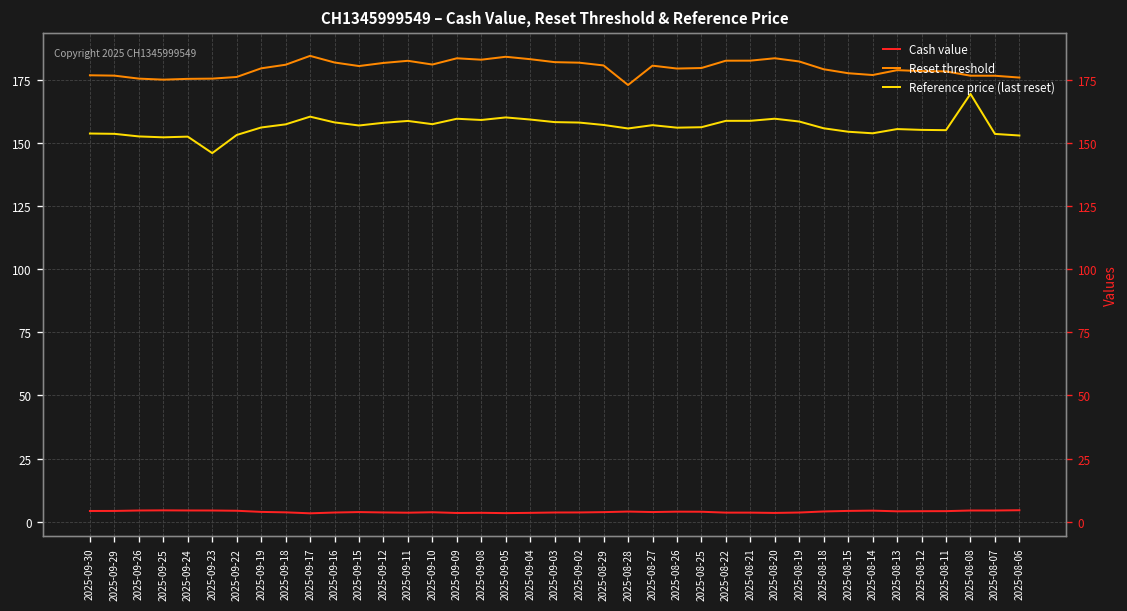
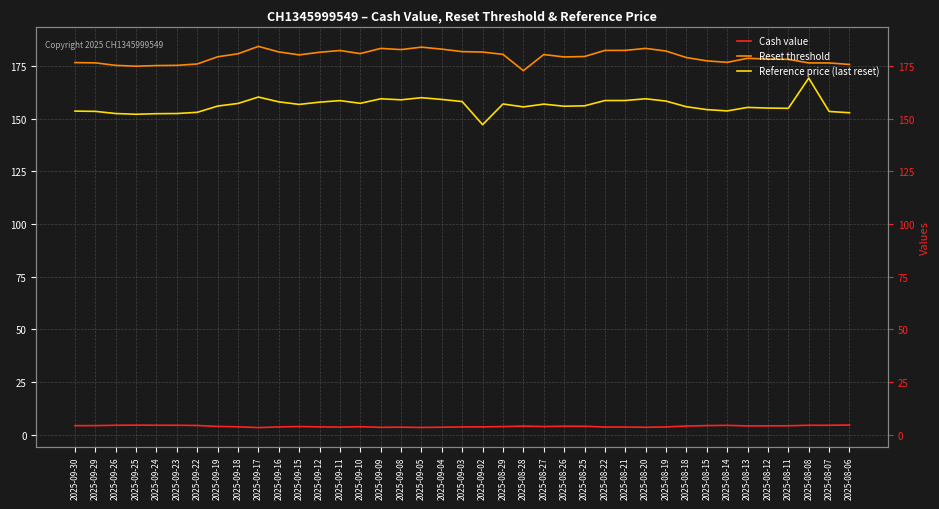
Reference price (last reset), 2025-09-23: 146 -> 153
Reference price (last reset), 2025-09-02: 158 -> 147
